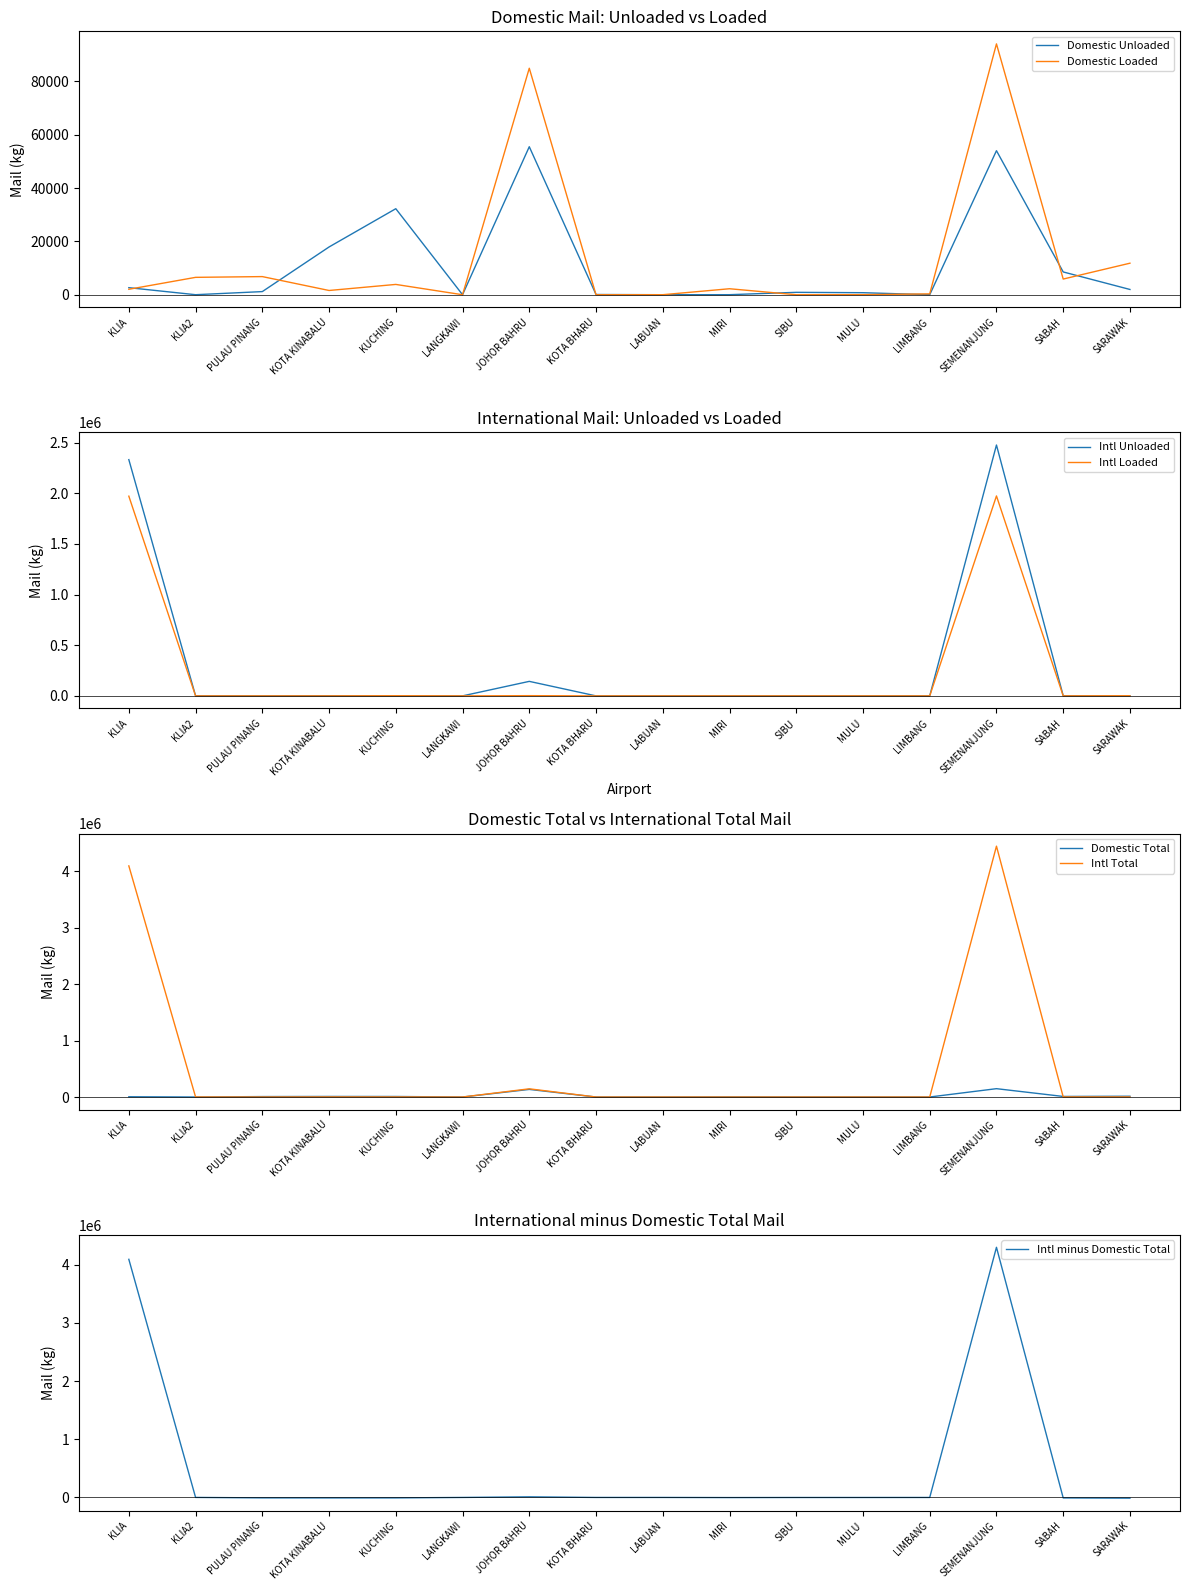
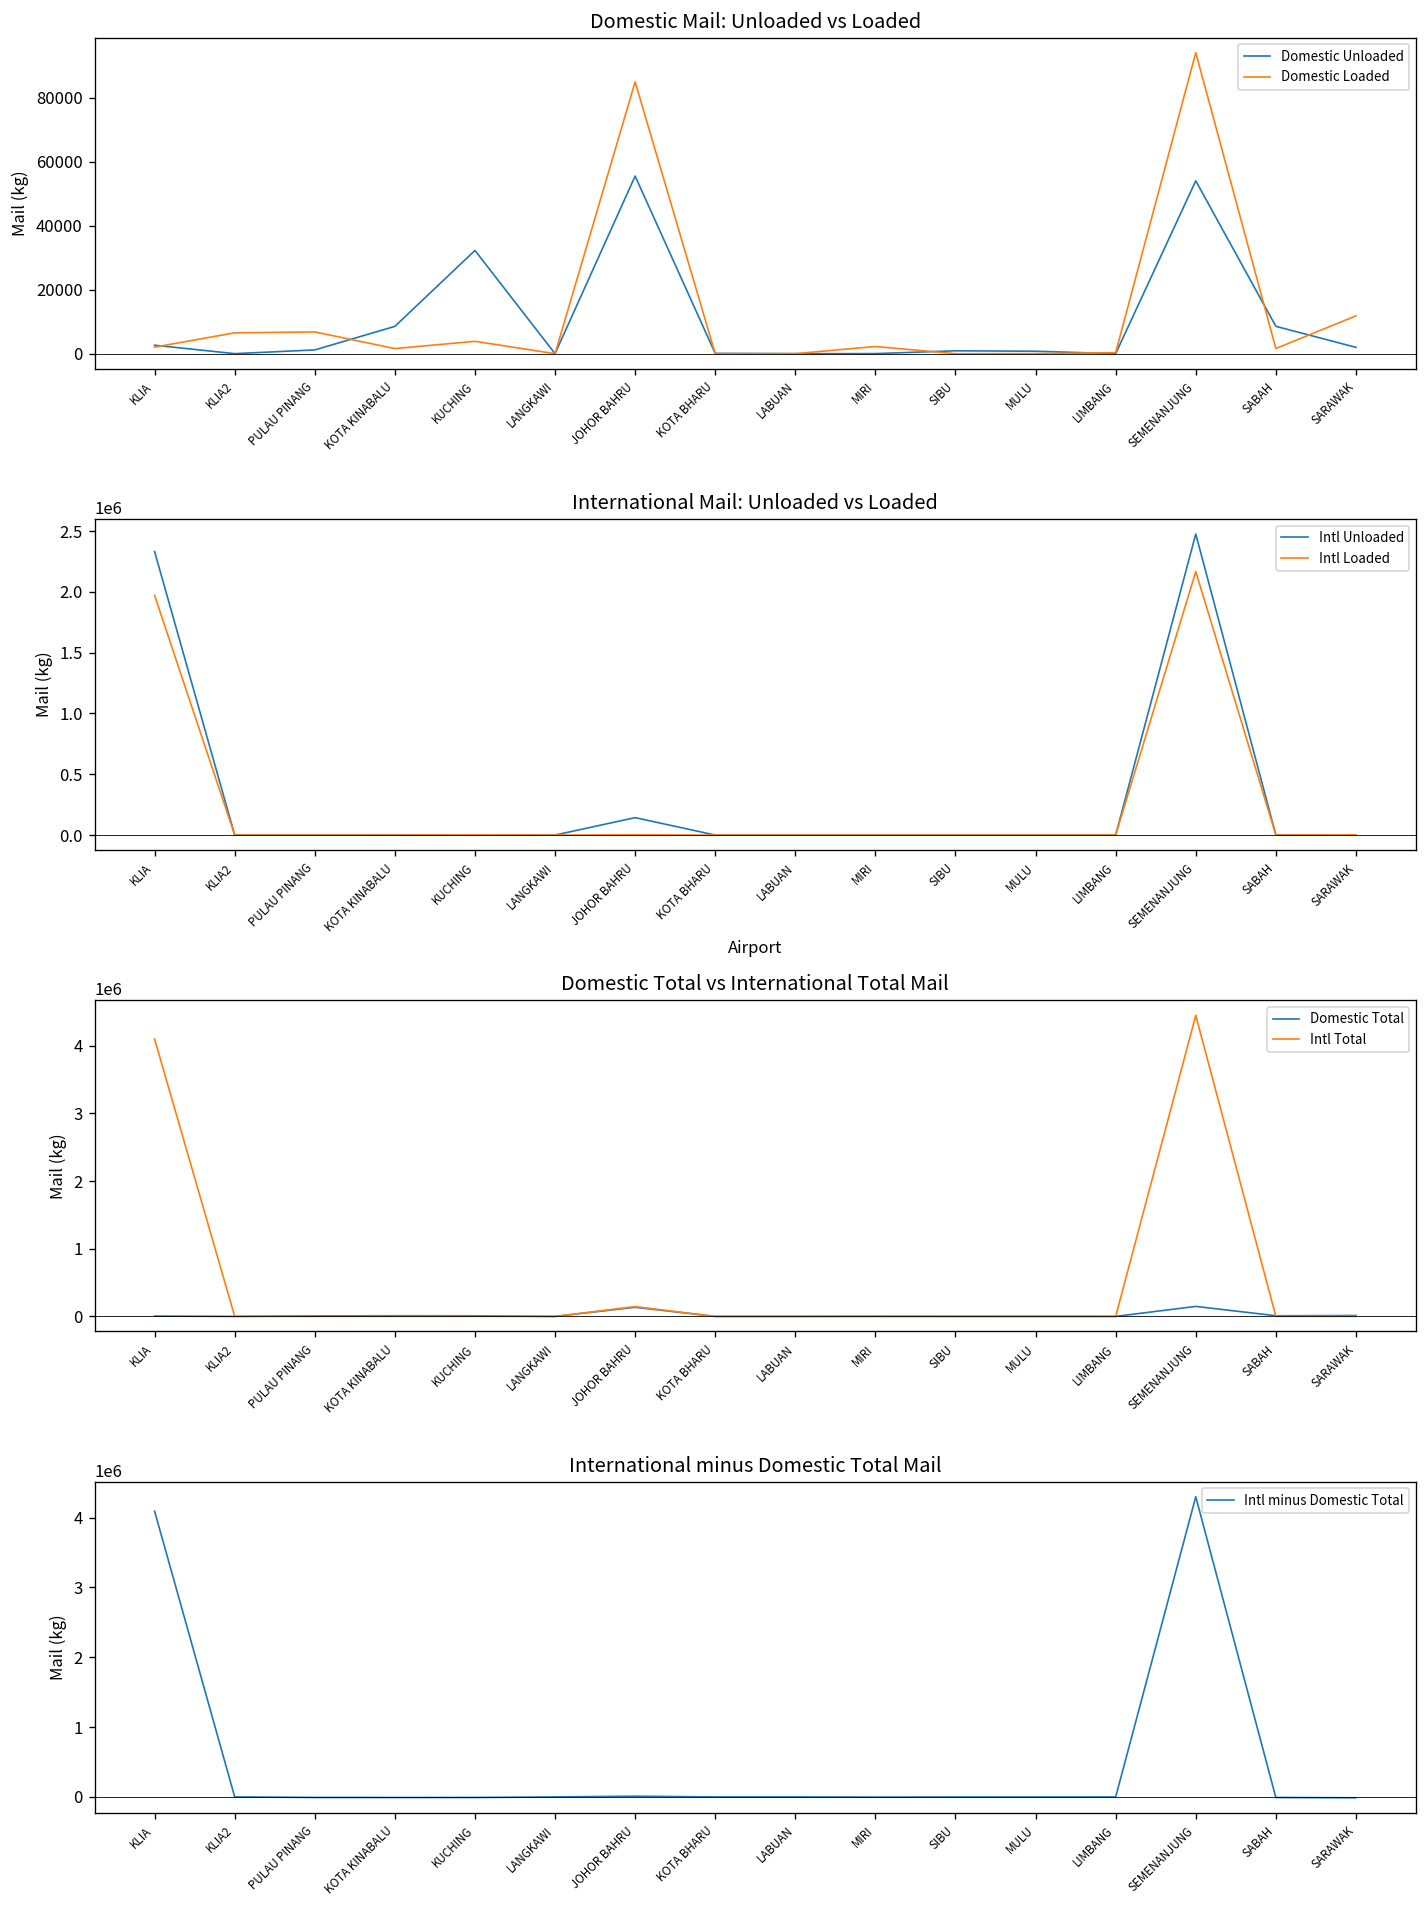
Domestic Mail: Unloaded vs Loaded, Domestic Unloaded, KOTA KINABALU: 18000 -> 9000
Domestic Mail: Unloaded vs Loaded, Domestic Loaded, SABAH: 6000 -> 2000
International Mail: Unloaded vs Loaded, Intl Loaded, SEMENANJUNG: 1970000 -> 2170000
